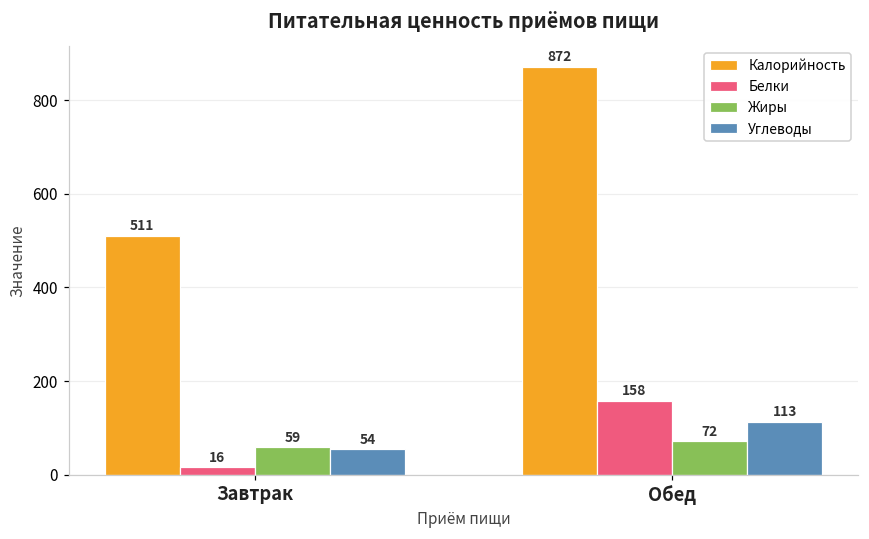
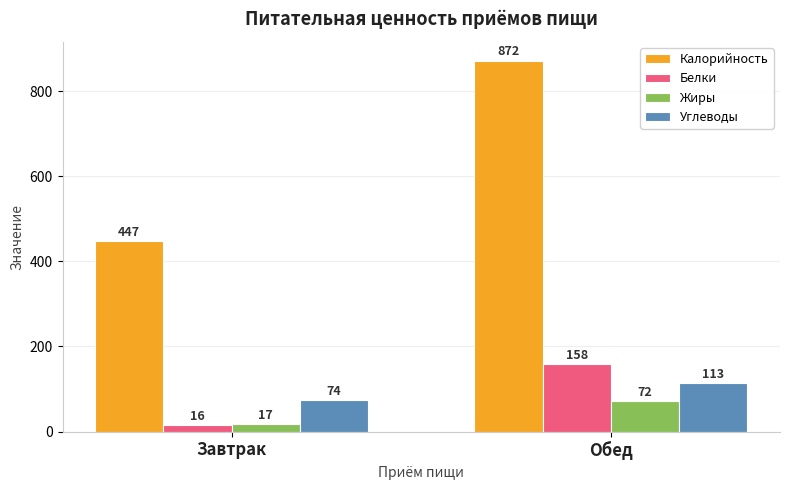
Калорийность, Завтрак: 511 -> 447
Жиры, Завтрак: 59 -> 17
Углеводы, Завтрак: 54 -> 74
